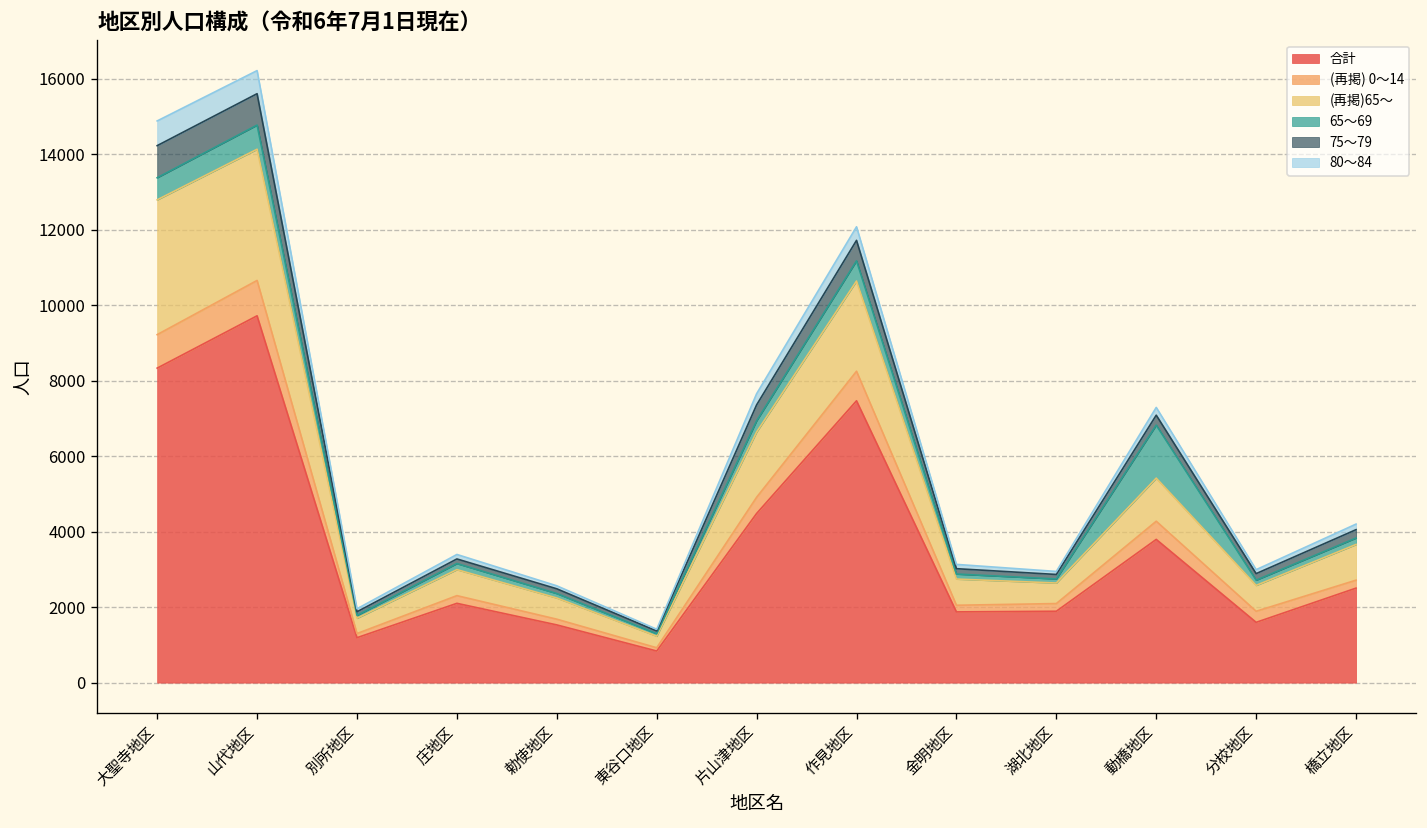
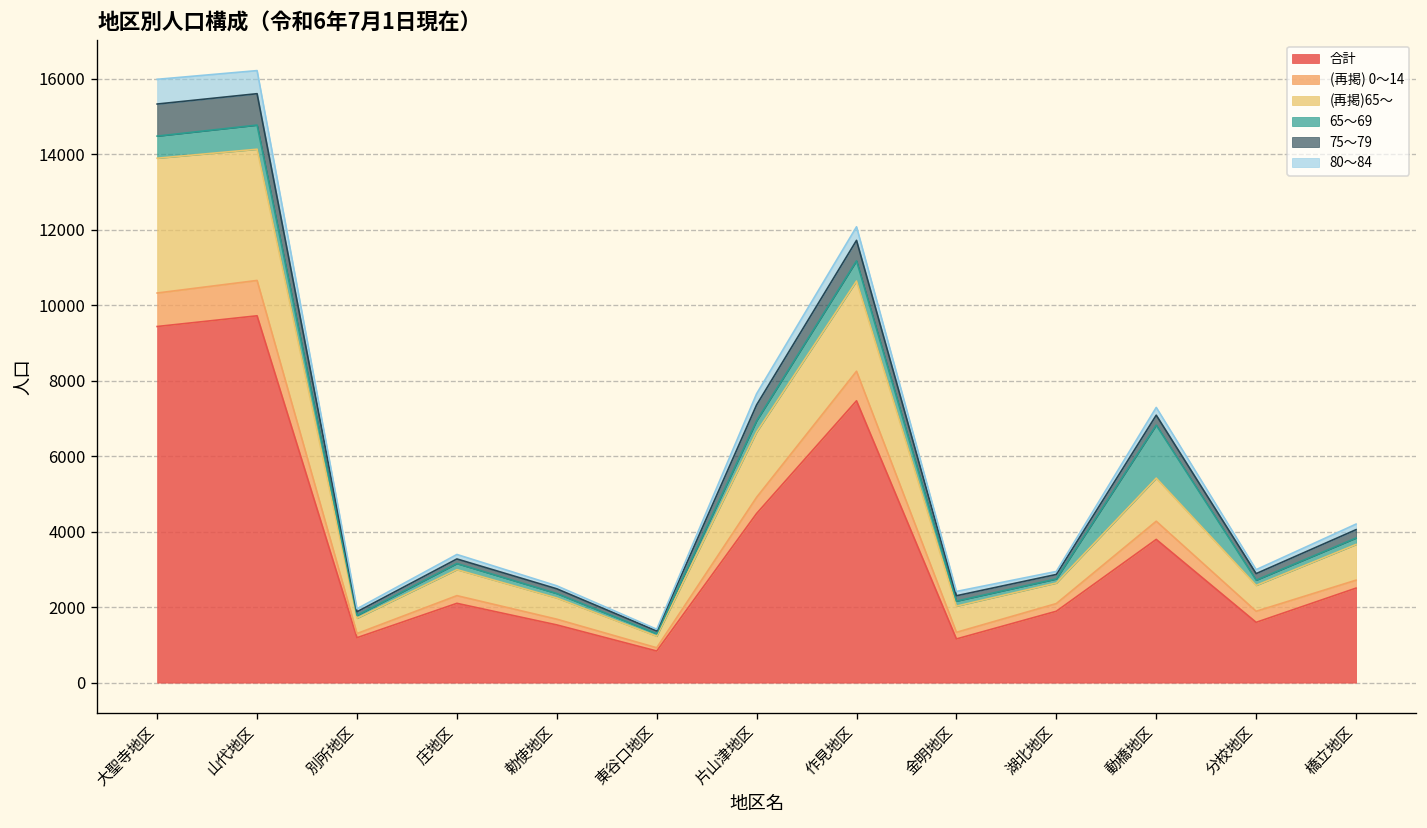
合計, 大聖寺地区: 8300 -> 9400
合計, 金明地区: 1900 -> 1200
